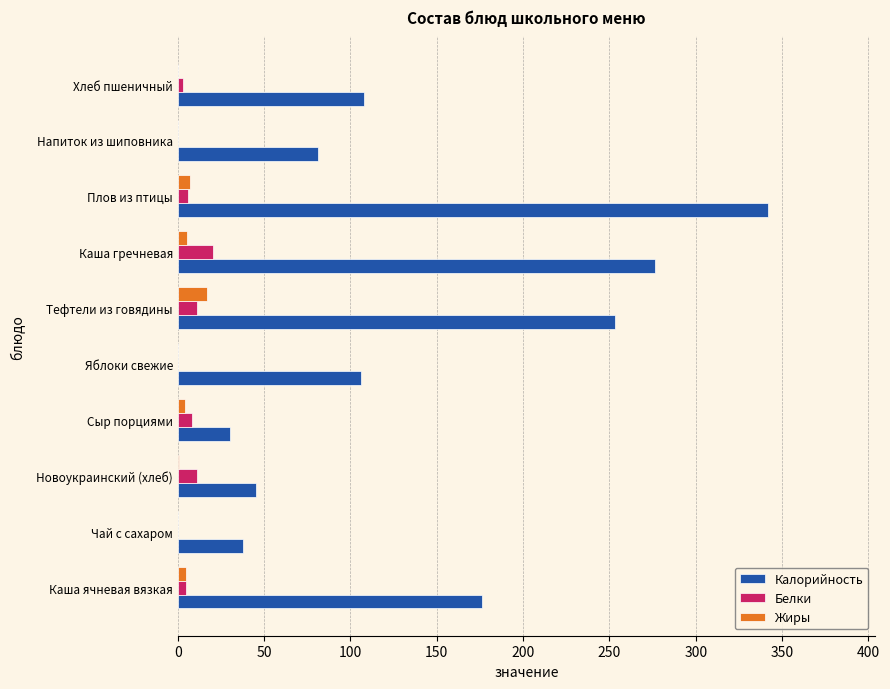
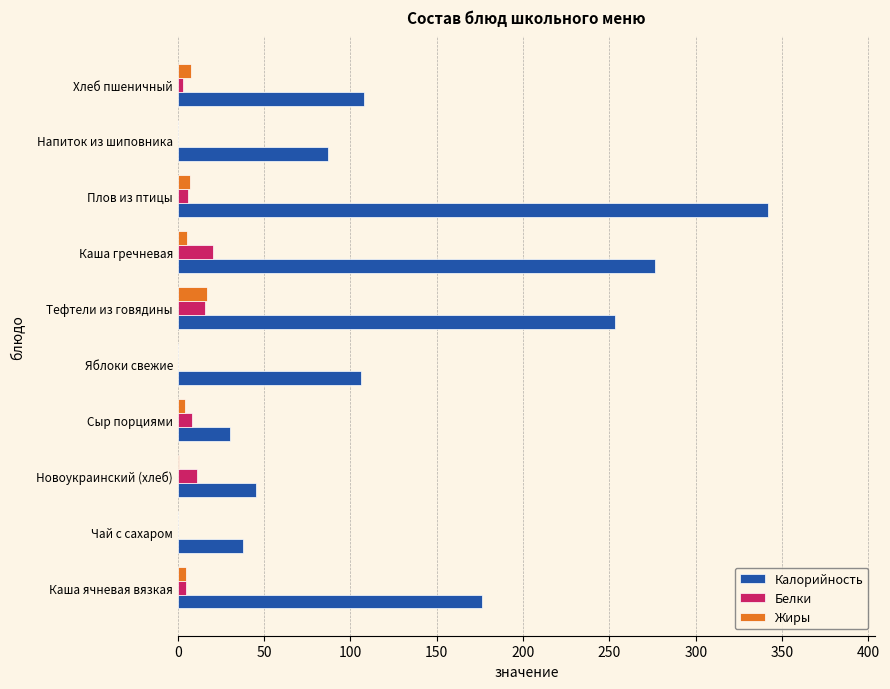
Жиры, Хлеб пшеничный: 0 -> 8
Калорийность, Напиток из шиповника: 81 -> 87
Белки, Тефтели из говядины: 11 -> 16
